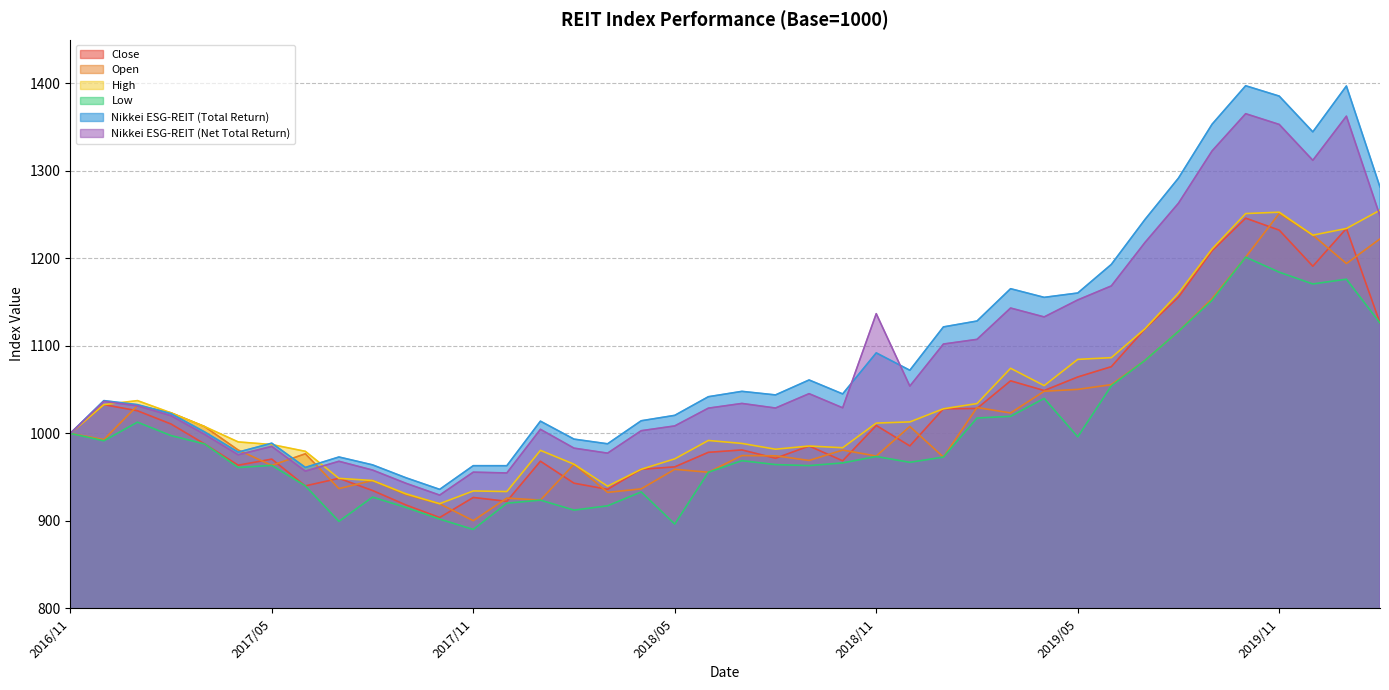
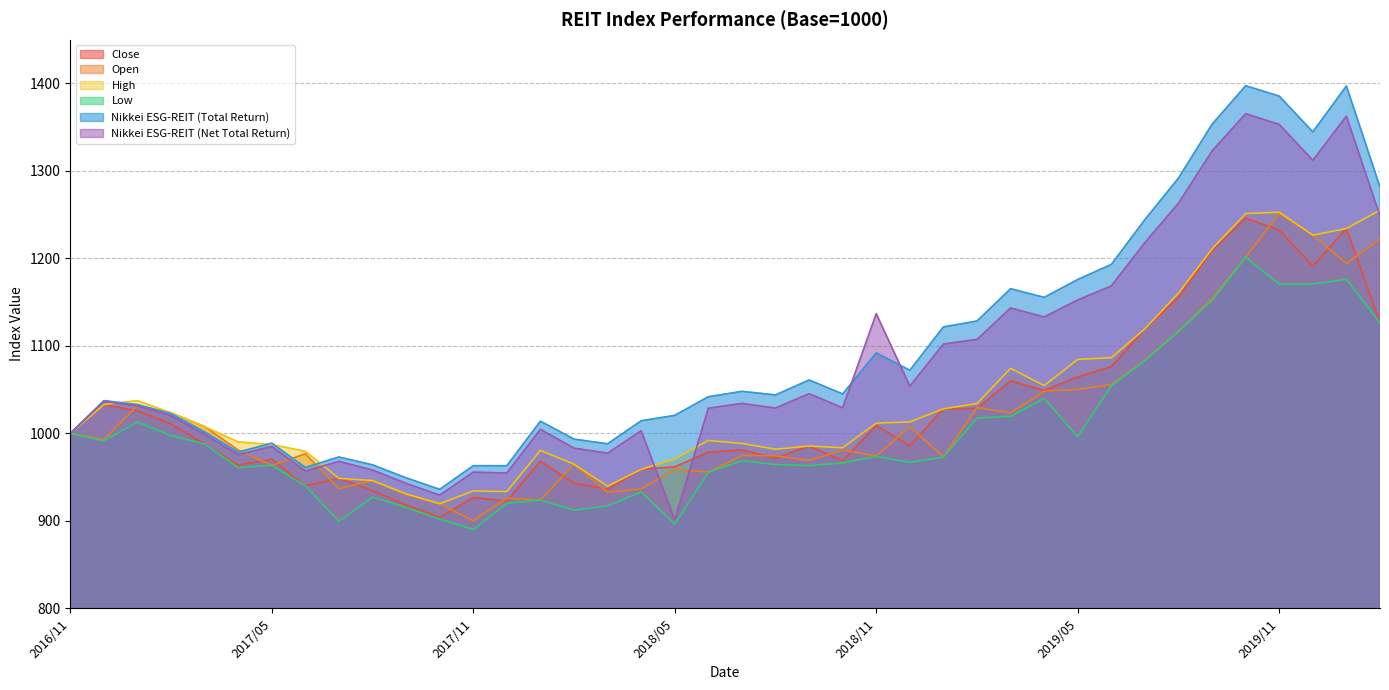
Nikkei ESG-REIT (Net Total Return), 2018/05: 1010 -> 900
Nikkei ESG-REIT (Total Return), 2019/05: 1160 -> 1180
Low, 2019/11: 1180 -> 1170
